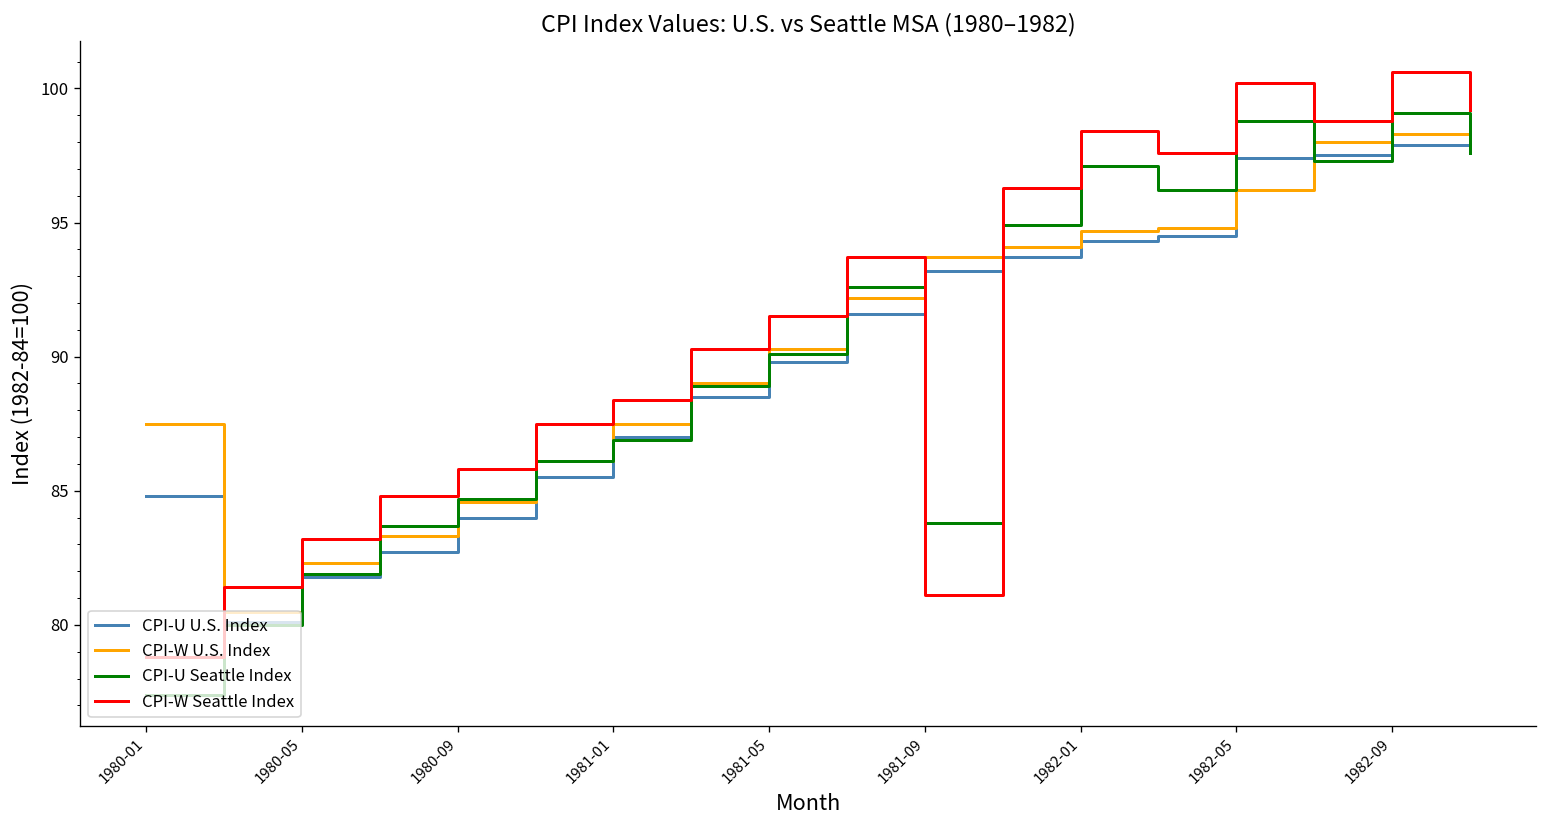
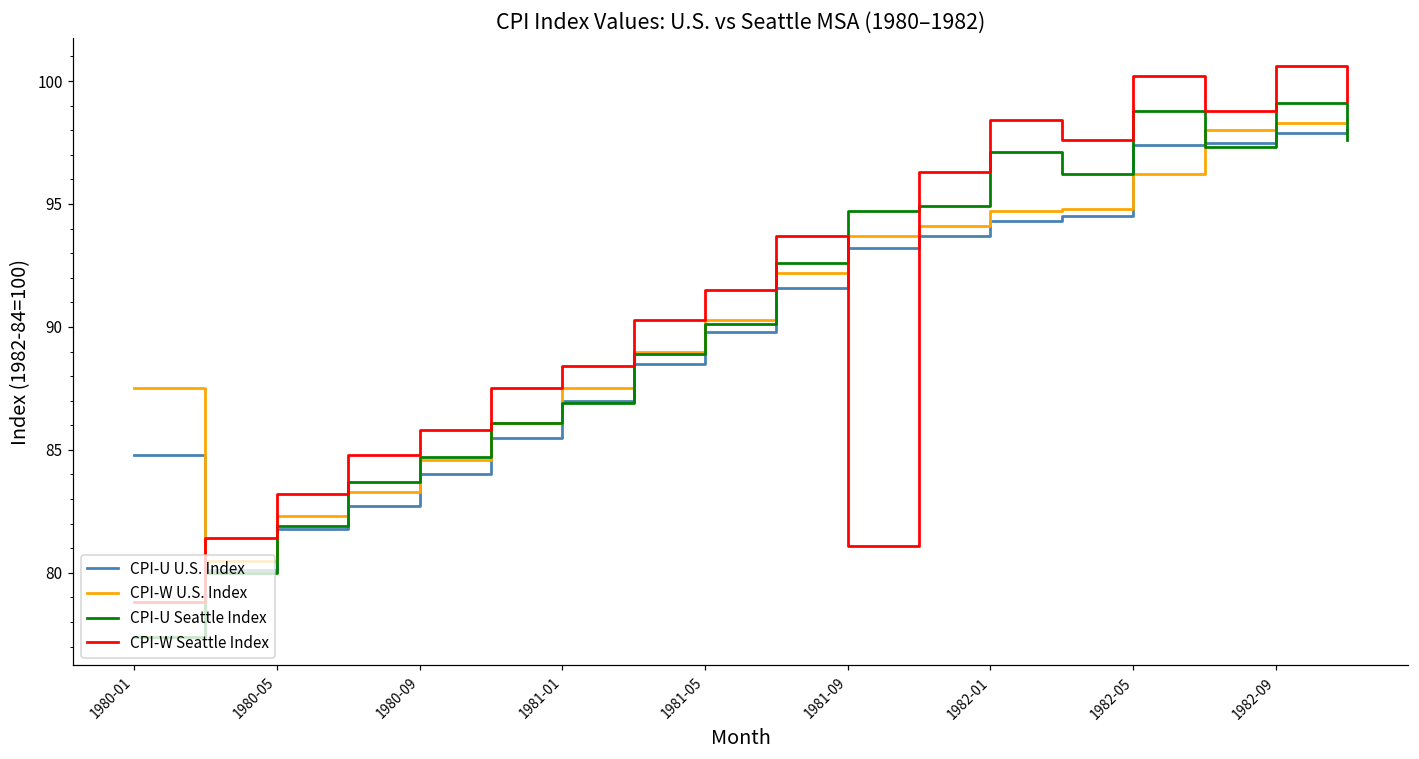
CPI-U Seattle Index, 1981-09: 83.8 -> 94.7
